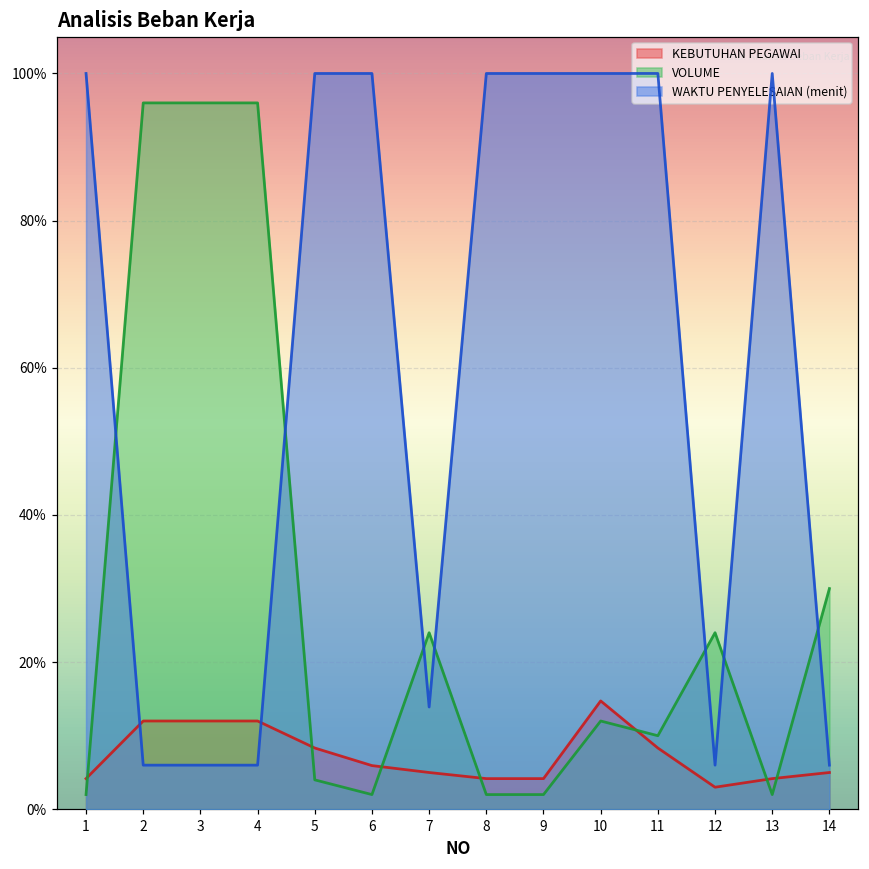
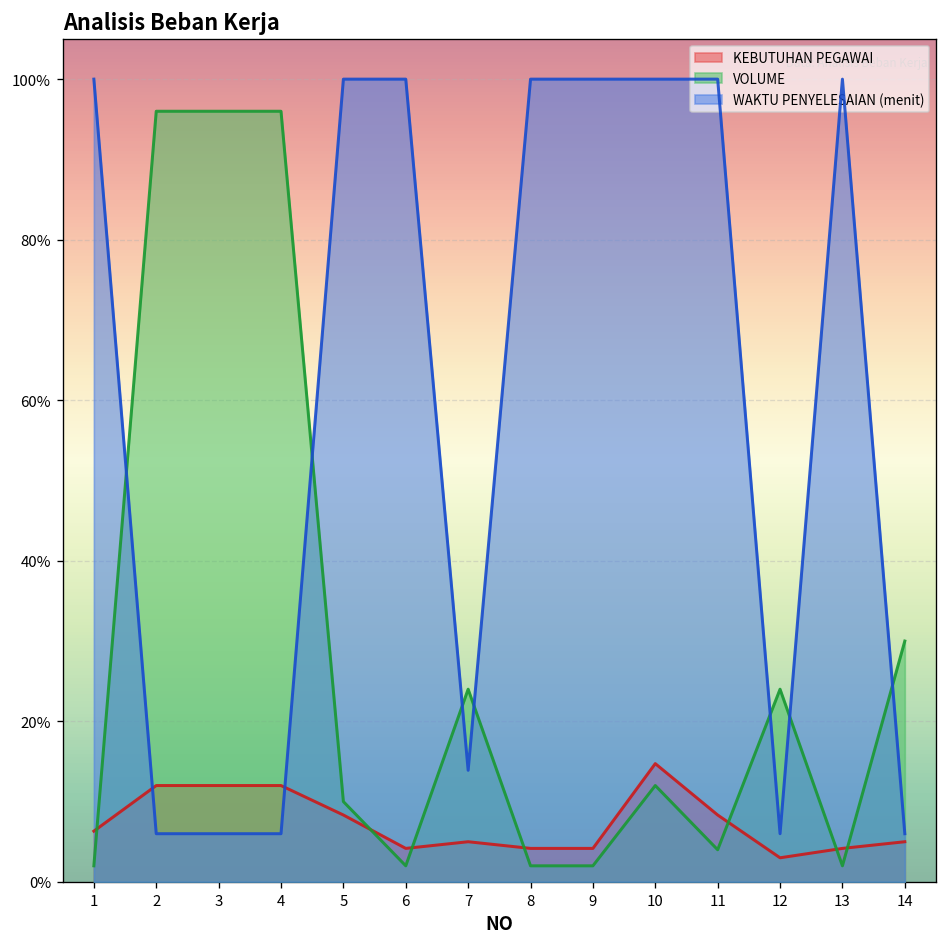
KEBUTUHAN PEGAWAI, 1: 4% -> 6%
VOLUME, 5: 4% -> 10%
KEBUTUHAN PEGAWAI, 6: 6% -> 4%
VOLUME, 11: 10% -> 4%
